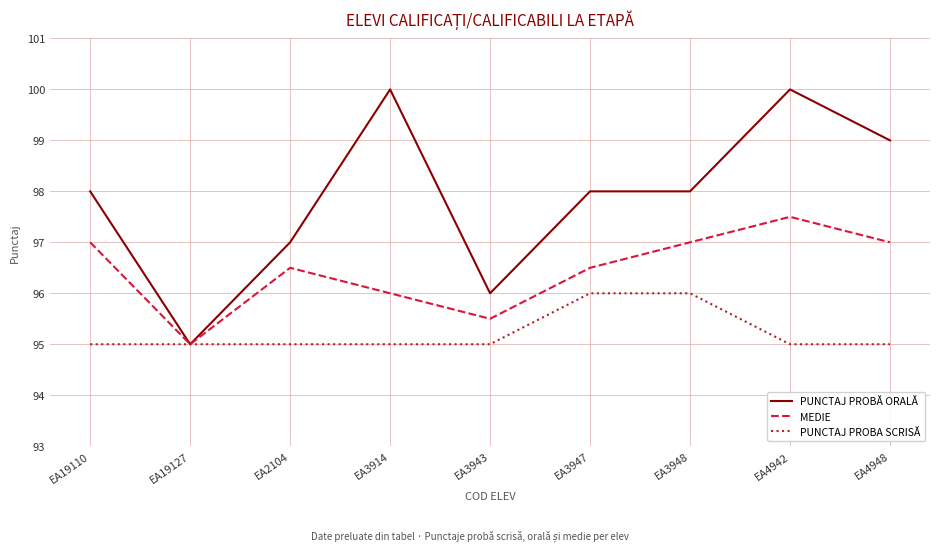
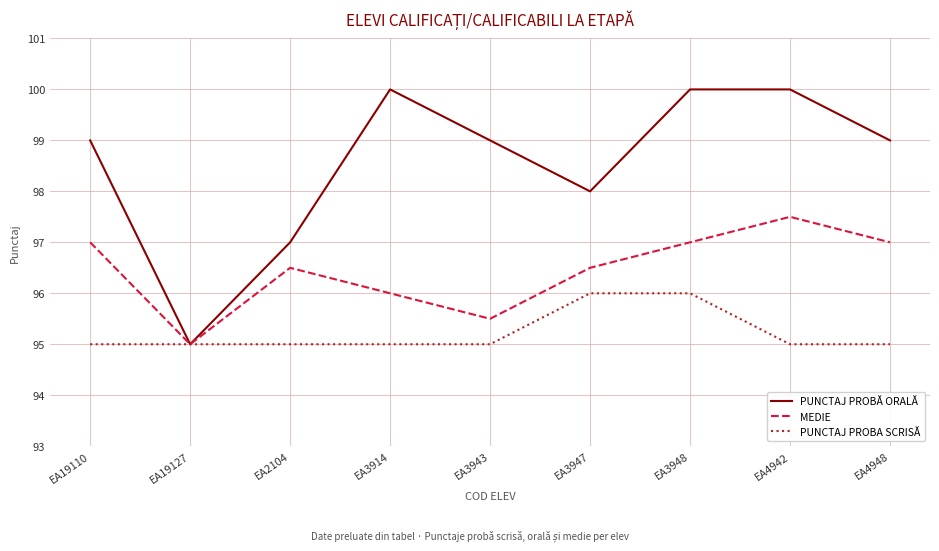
PUNCTAJ PROBĂ ORALĂ, EA19110: 98 -> 99
PUNCTAJ PROBĂ ORALĂ, EA3943: 96 -> 99
PUNCTAJ PROBĂ ORALĂ, EA3948: 98 -> 100
